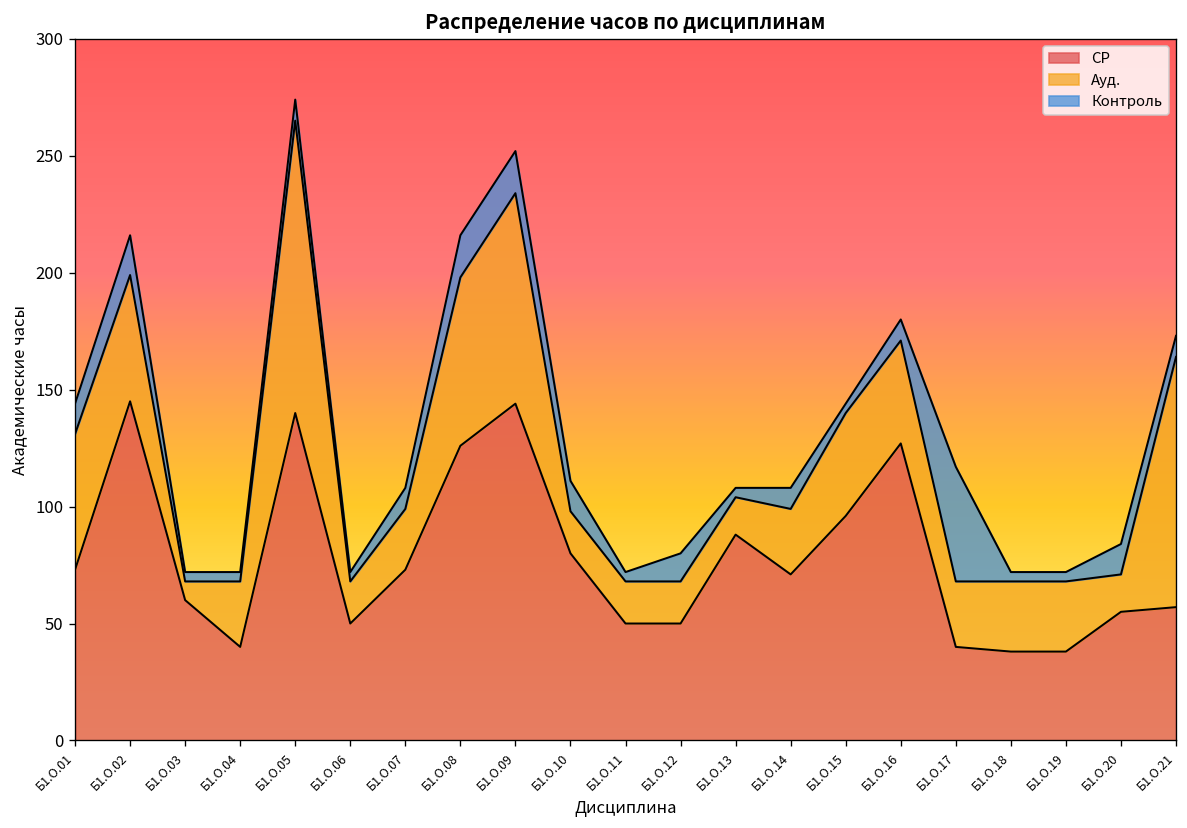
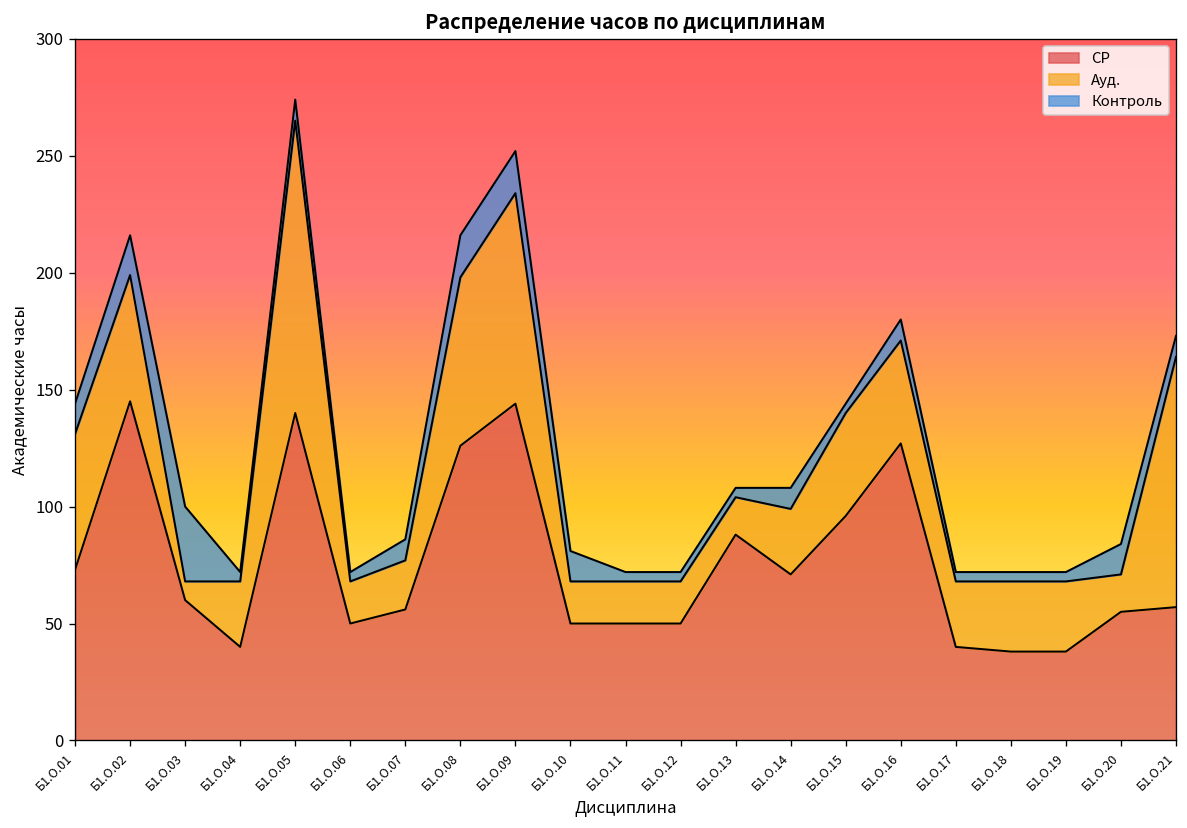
Контроль, Б1.О.03: 4 -> 32
СР, Б1.О.07: 73 -> 56
Ауд., Б1.О.07: 26 -> 21
СР, Б1.О.10: 80 -> 50
Контроль, Б1.О.12: 12 -> 4
Контроль, Б1.О.17: 49 -> 4
